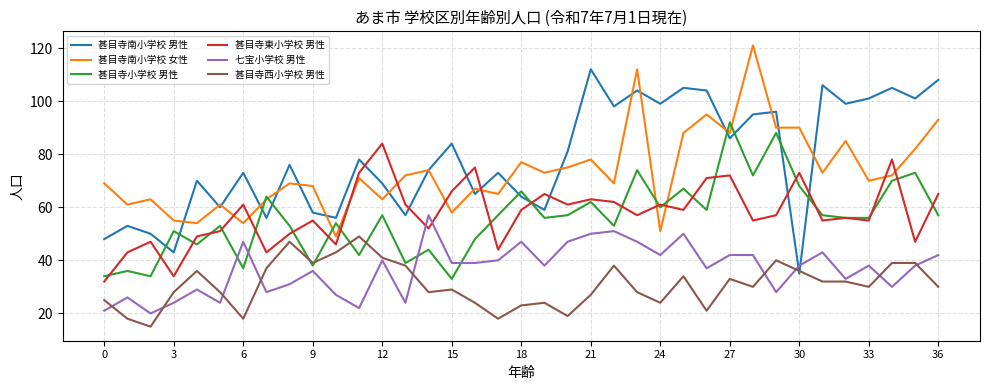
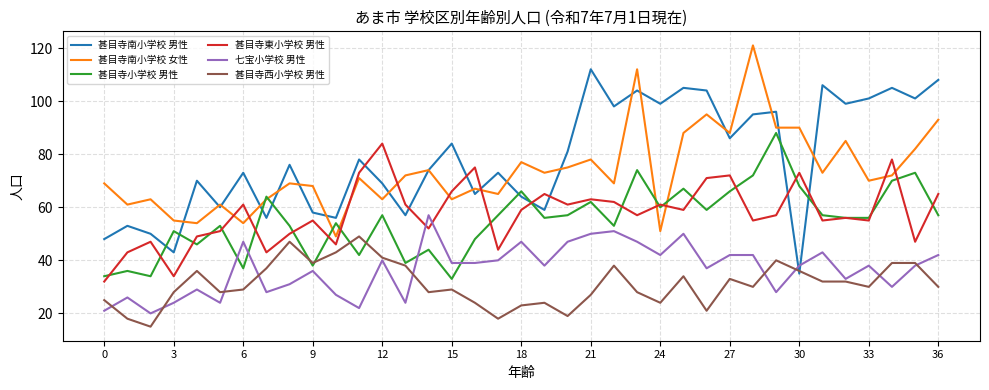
甚目寺西小学校 男性, 6: 18 -> 29
甚目寺南小学校 女性, 15: 58 -> 63
甚目寺小学校 男性, 27: 92 -> 66
